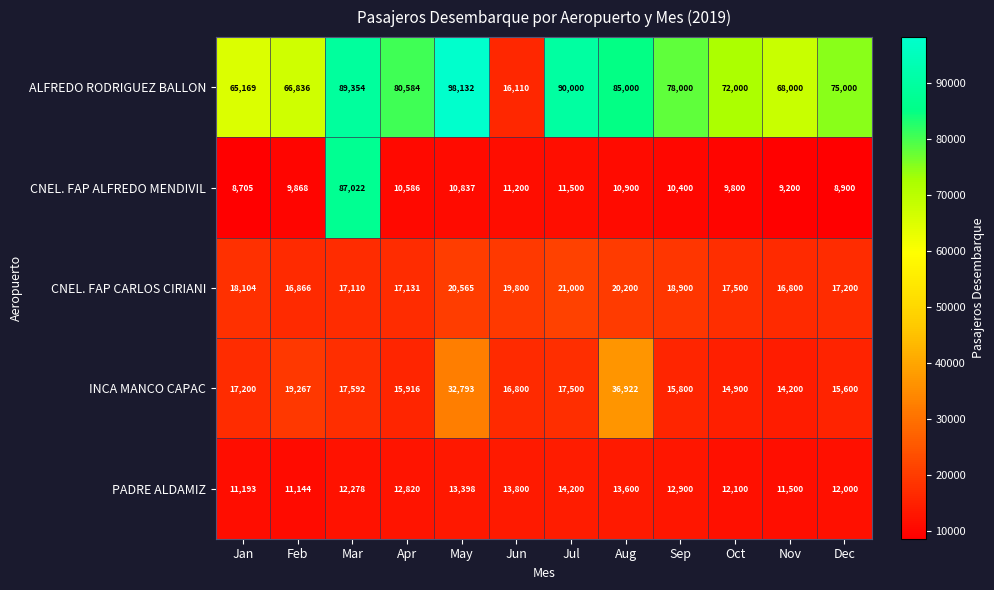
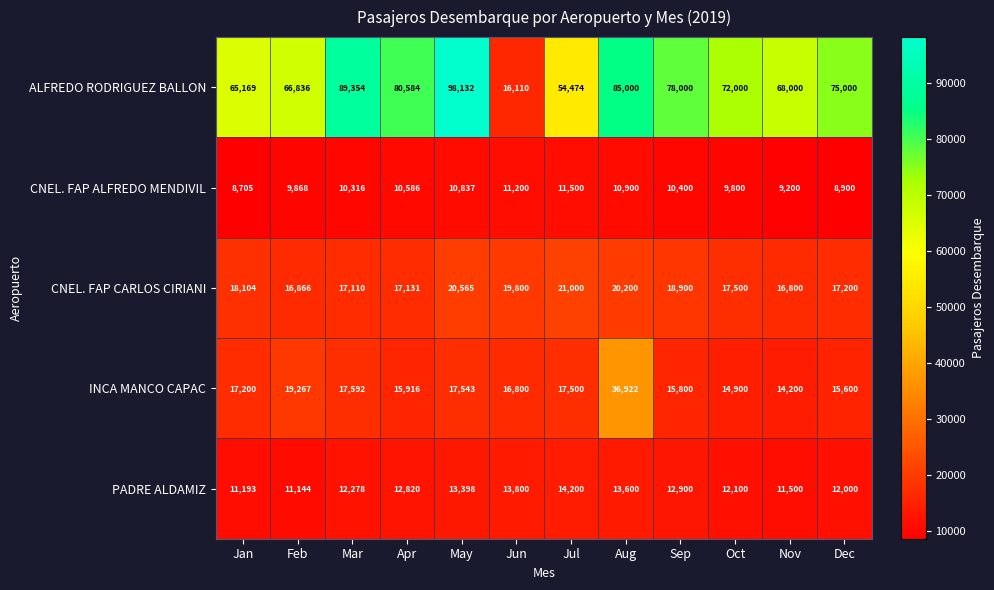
ALFREDO RODRIGUEZ BALLON, Jul: 90,000 -> 54,474
CNEL. FAP ALFREDO MENDIVIL, Mar: 87,022 -> 10,316
INCA MANCO CAPAC, May: 32,793 -> 17,543
